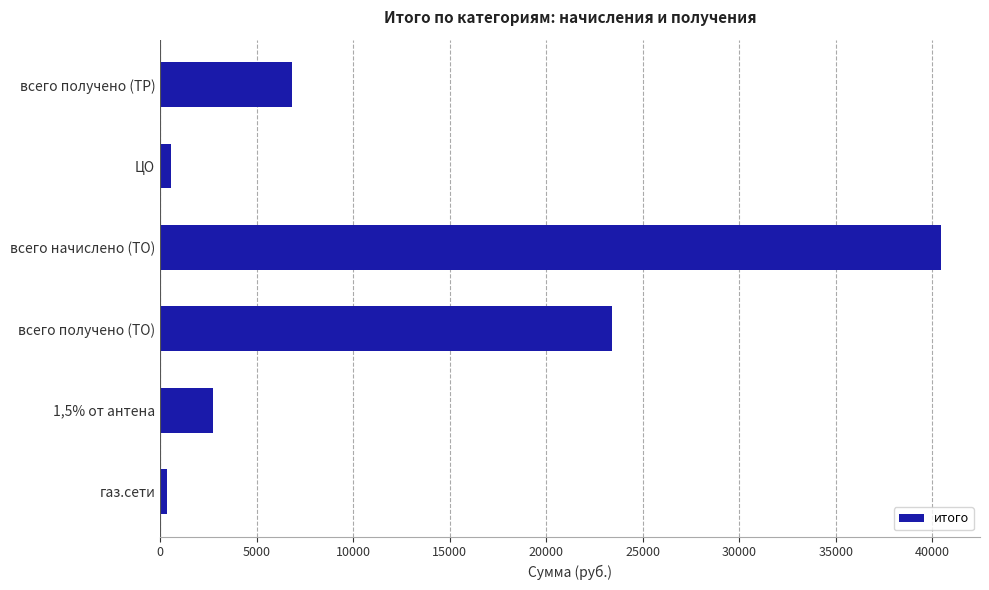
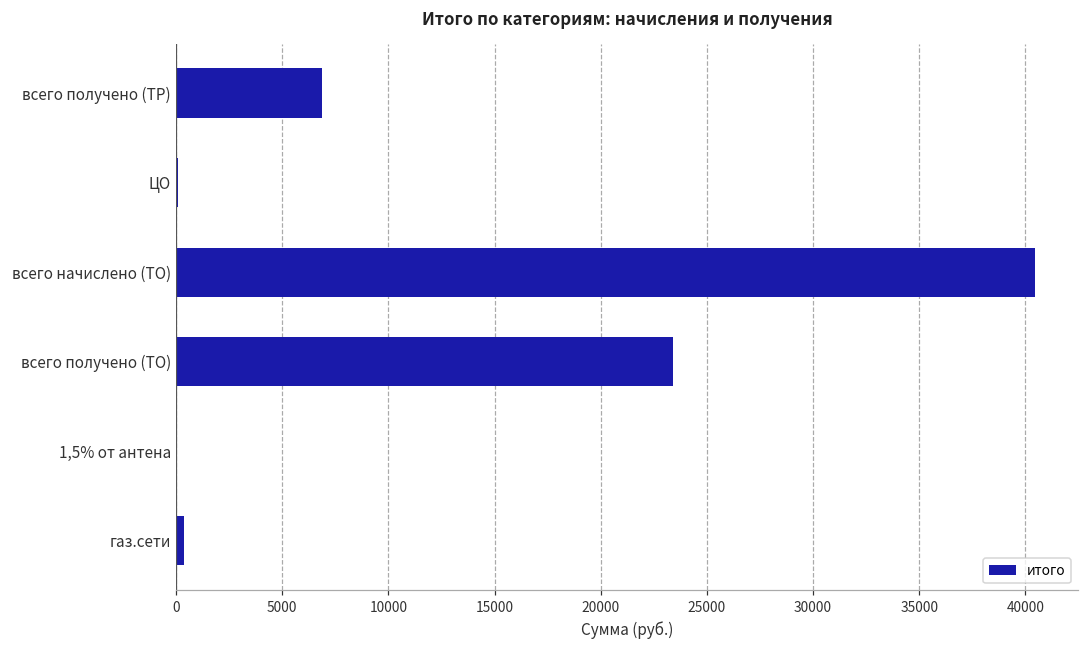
ЦО: 500 -> 100
1,5% от антена: 2700 -> 0
